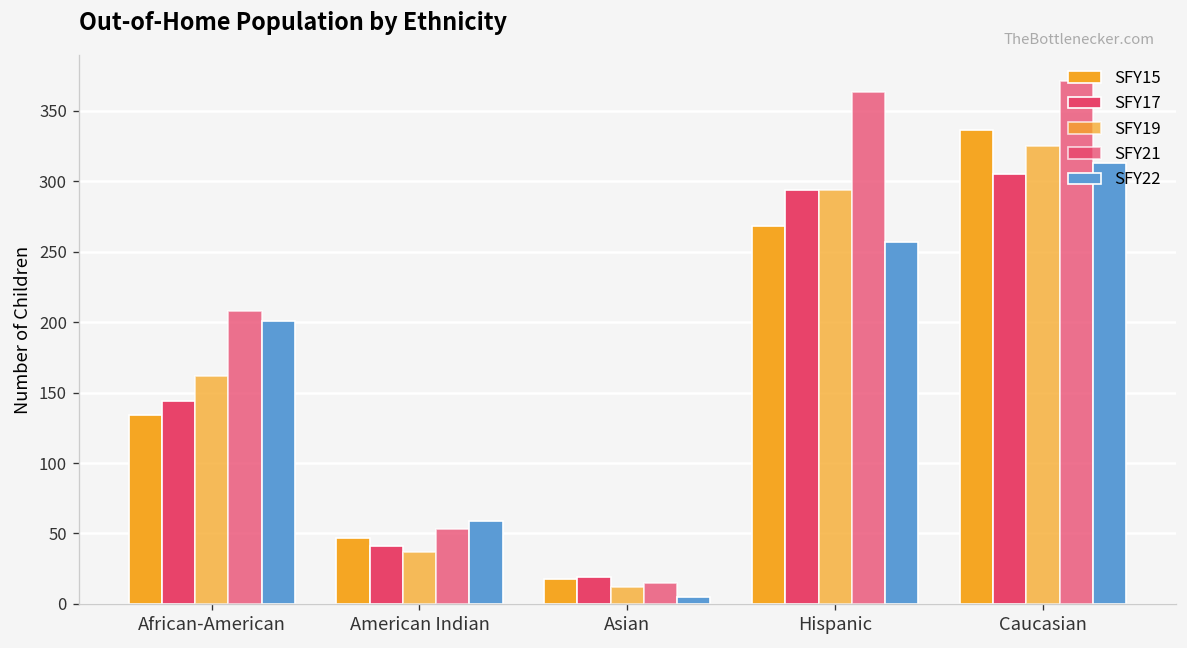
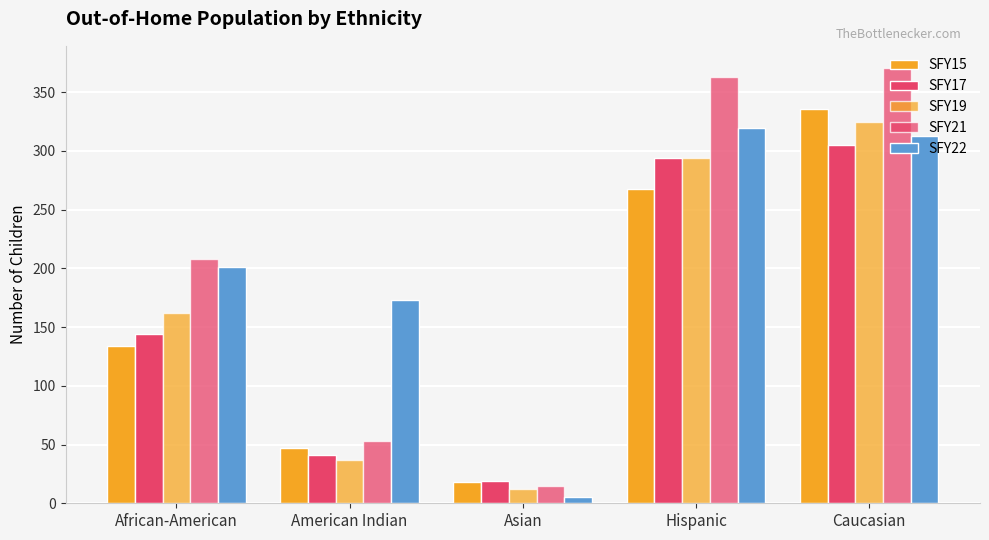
SFY22, American Indian: 59 -> 173
SFY22, Hispanic: 257 -> 320
